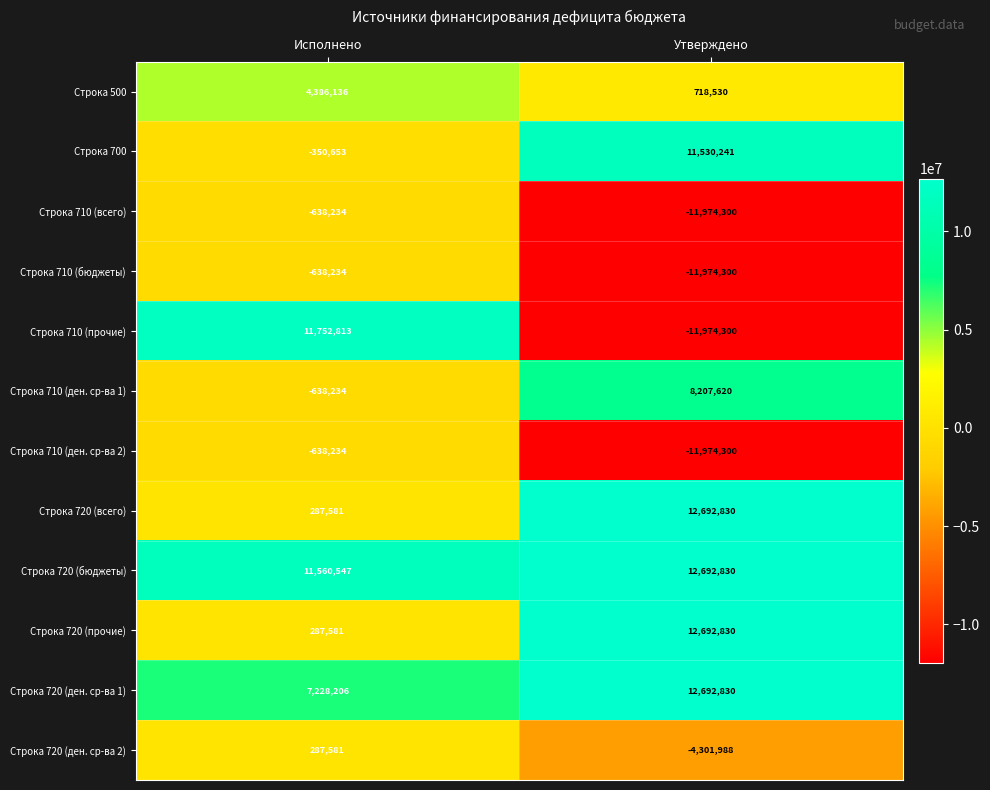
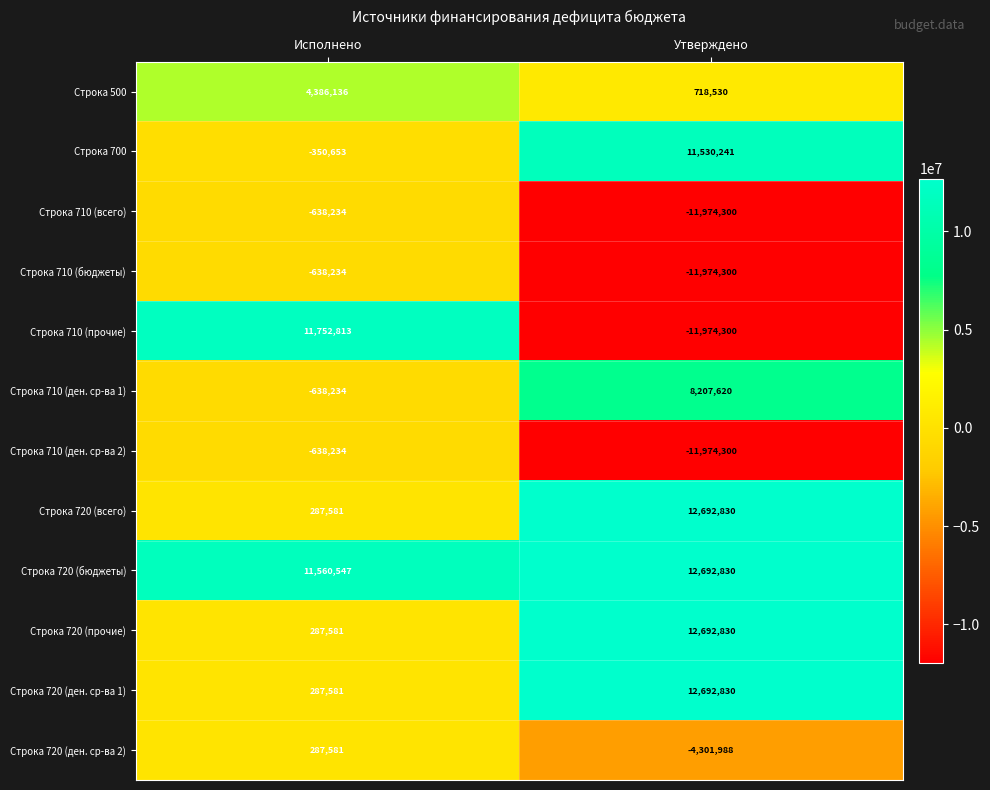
Строка 720 (ден. ср-ва 1), Исполнено: 7,228,206 -> 287,581
